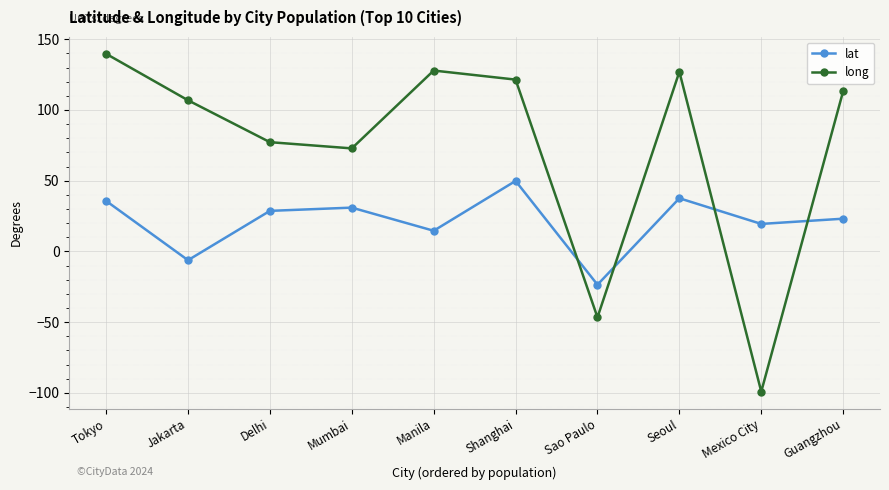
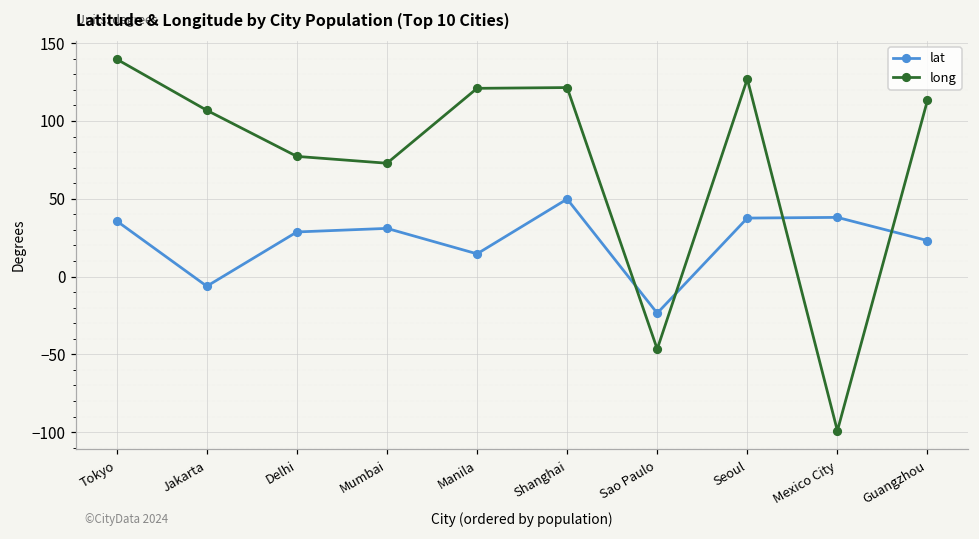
long, Manila: 128 -> 121
lat, Mexico City: 19 -> 38
